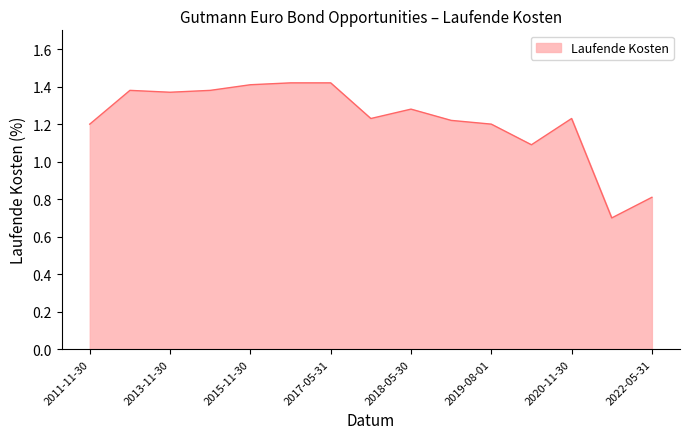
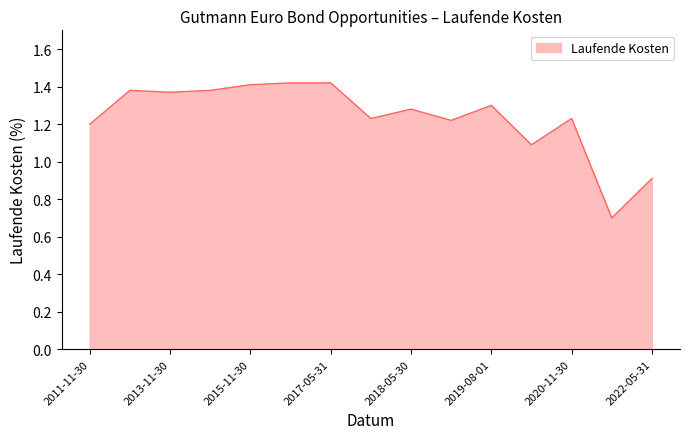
2019-08-01: 1.2 -> 1.3
2022-05-31: 0.81 -> 0.91
